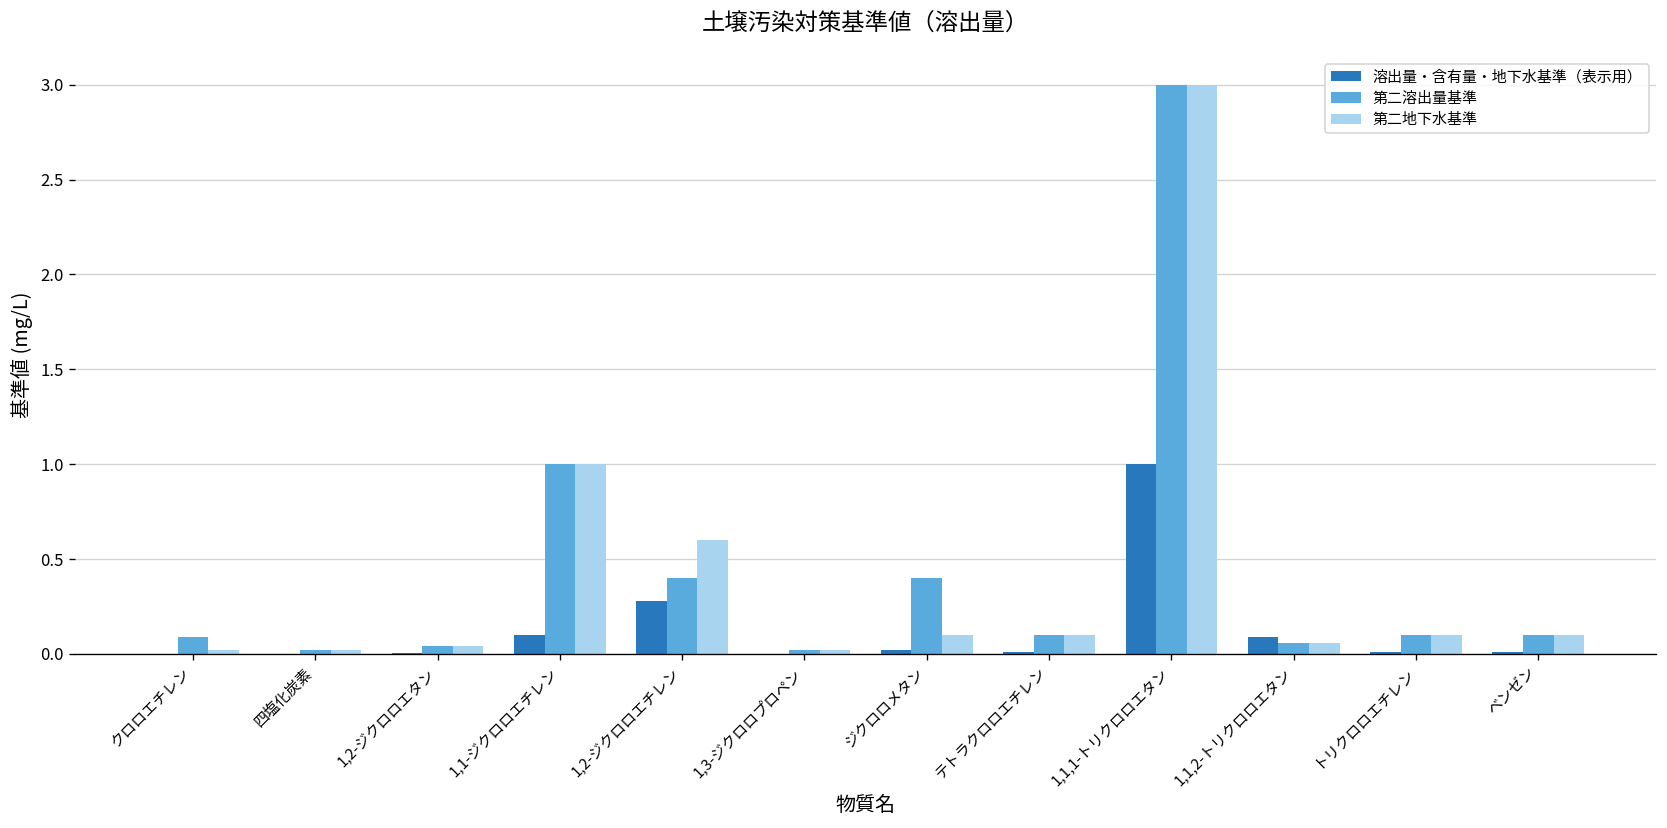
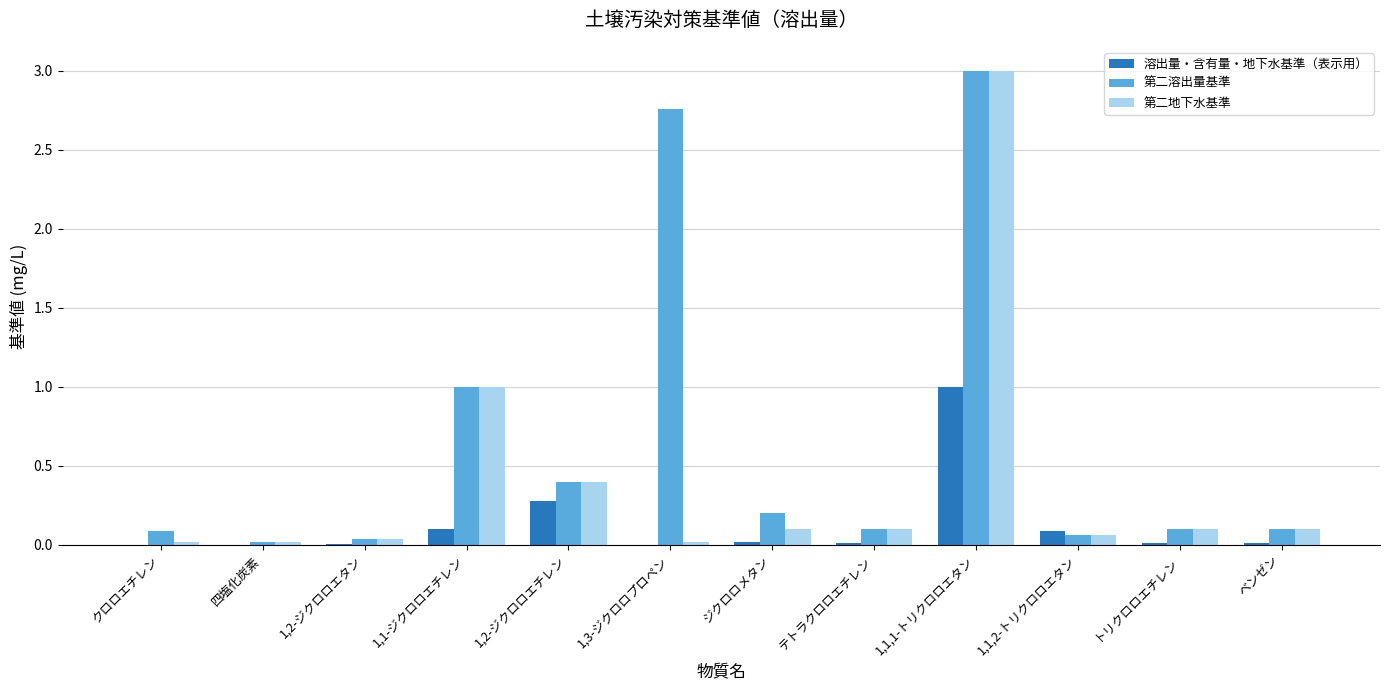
第二地下水基準, 1,2-ジクロロエチレン: 0.6 -> 0.4
第二溶出量基準, 1,3-ジクロロプロペン: 0.02 -> 2.76
第二溶出量基準, ジクロロメタン: 0.4 -> 0.2
